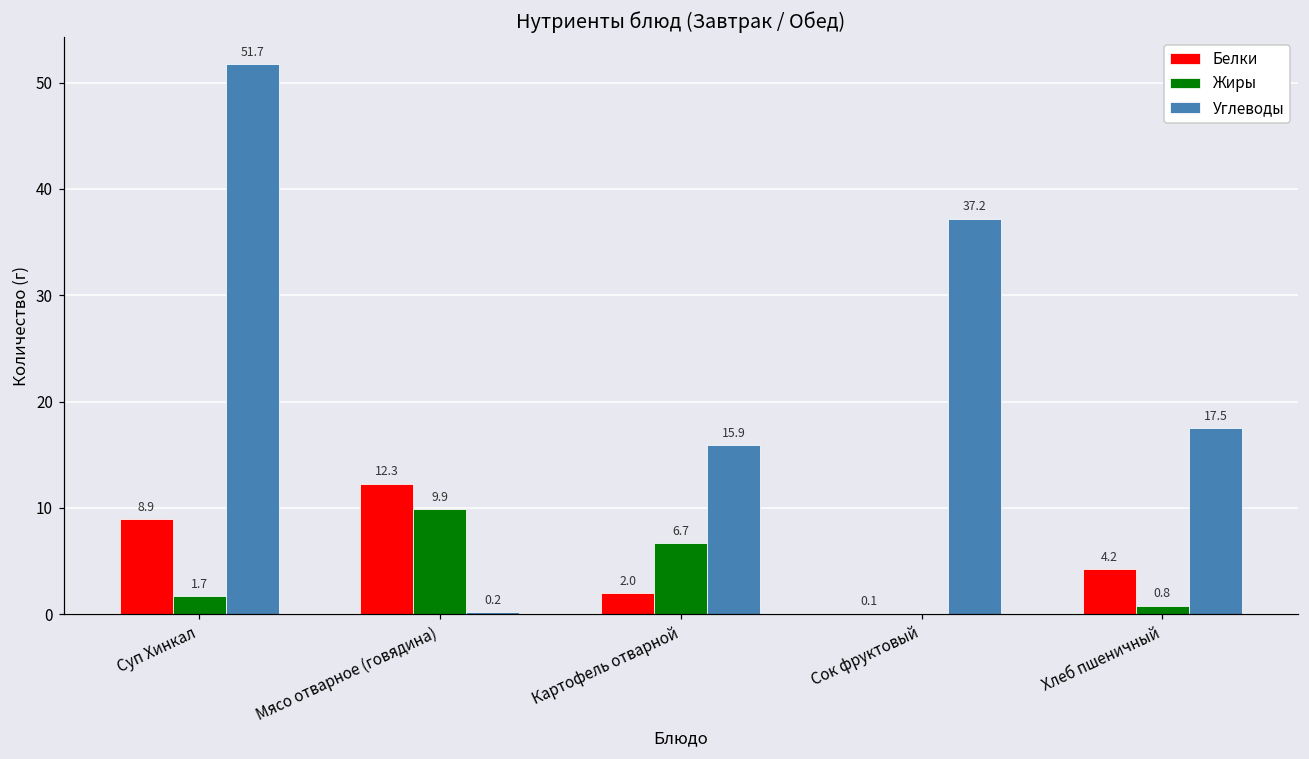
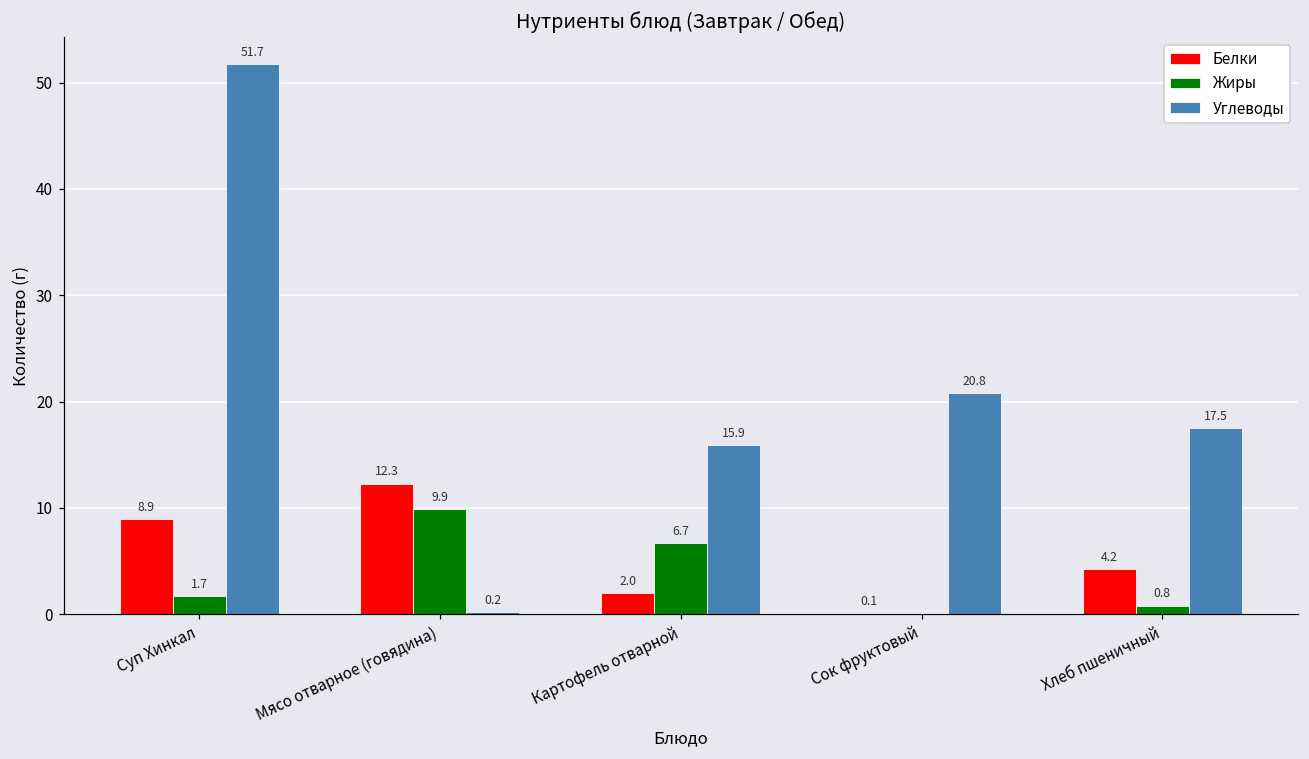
Углеводы, Сок фруктовый: 37.2 -> 20.8
